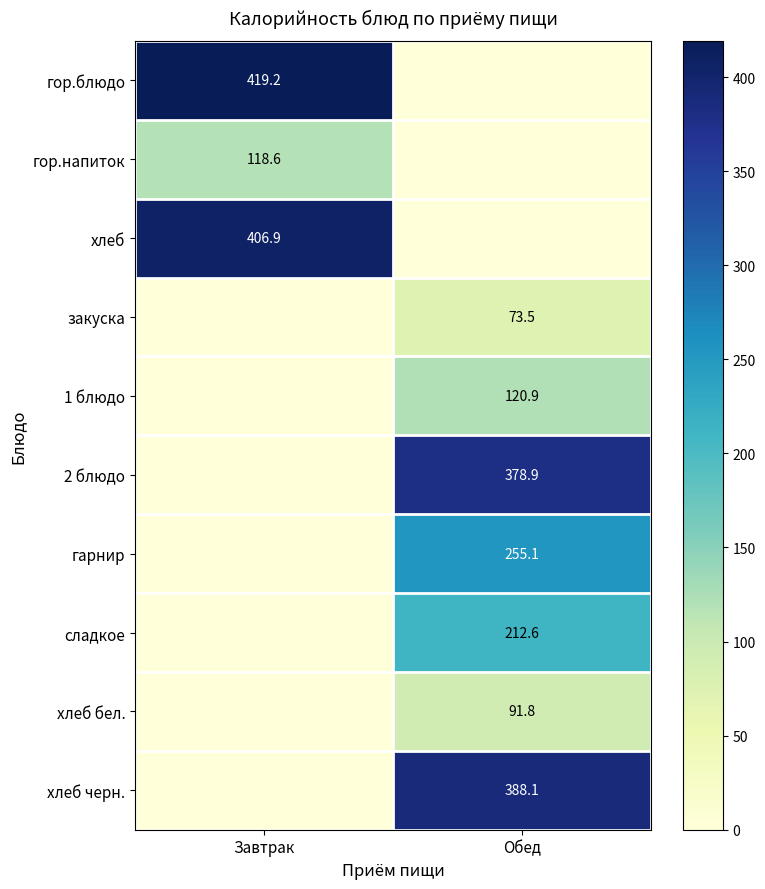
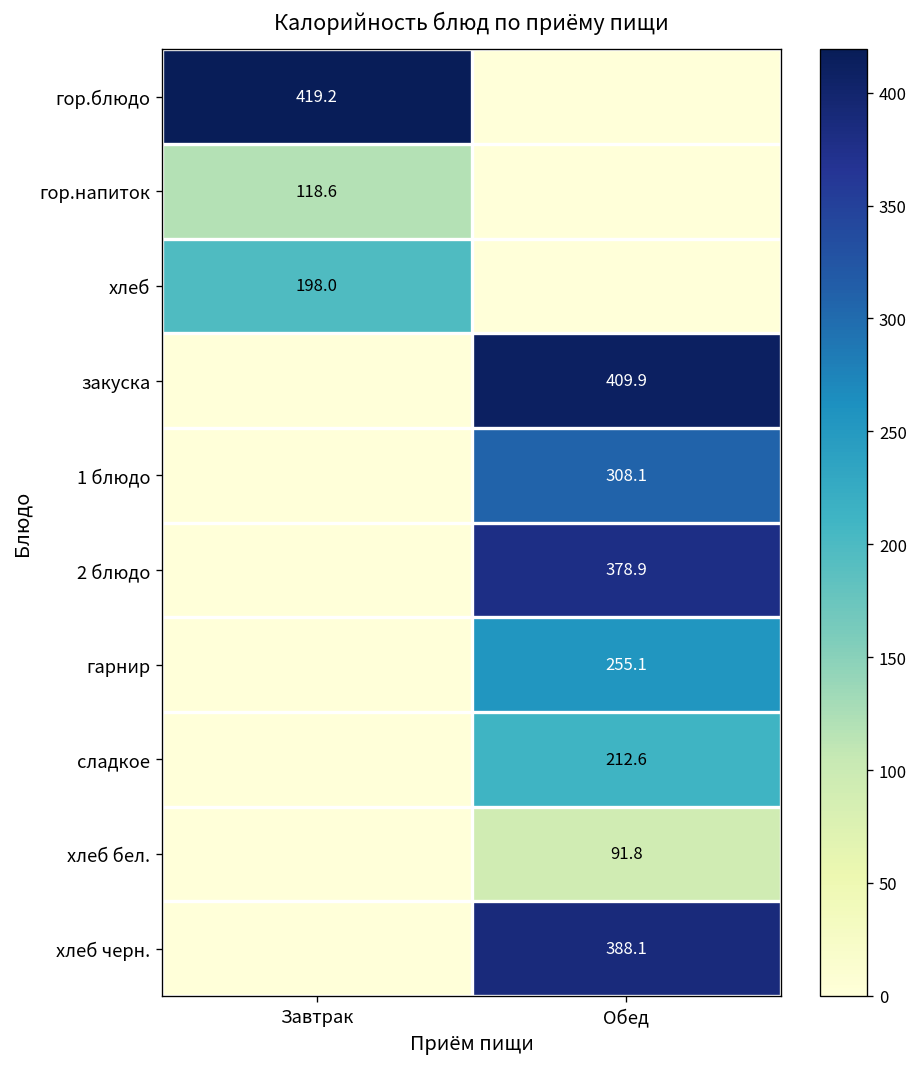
хлеб, Завтрак: 406.9 -> 198.0
закуска, Обед: 73.5 -> 409.9
1 блюдо, Обед: 120.9 -> 308.1
